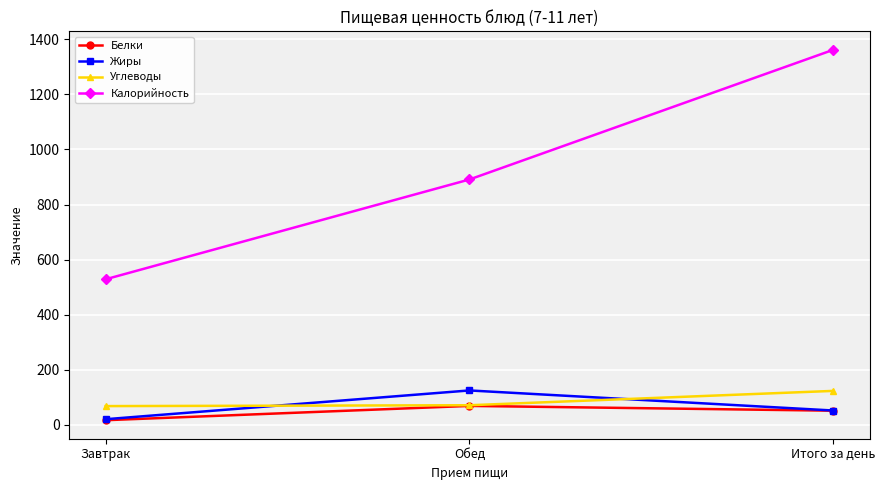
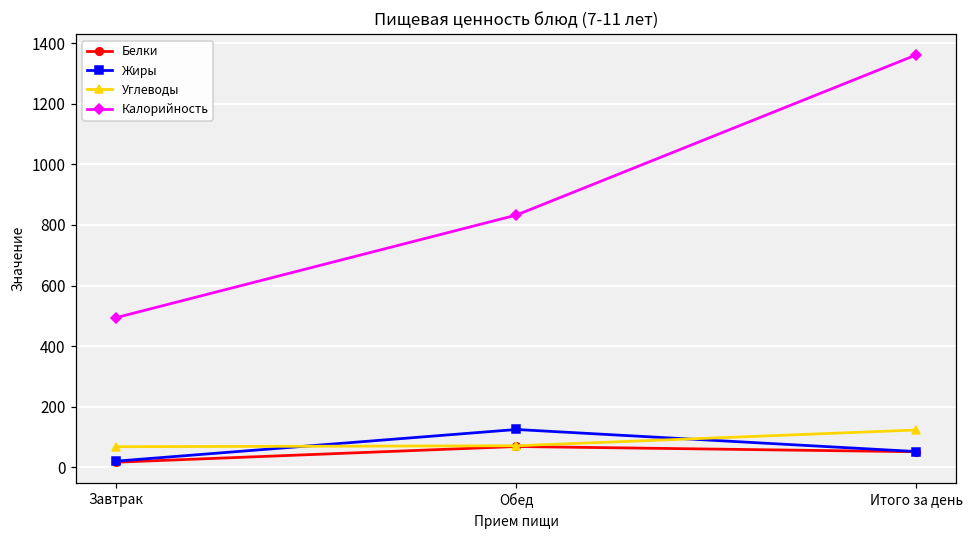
Калорийность, Завтрак: 530 -> 490
Калорийность, Обед: 890 -> 830
